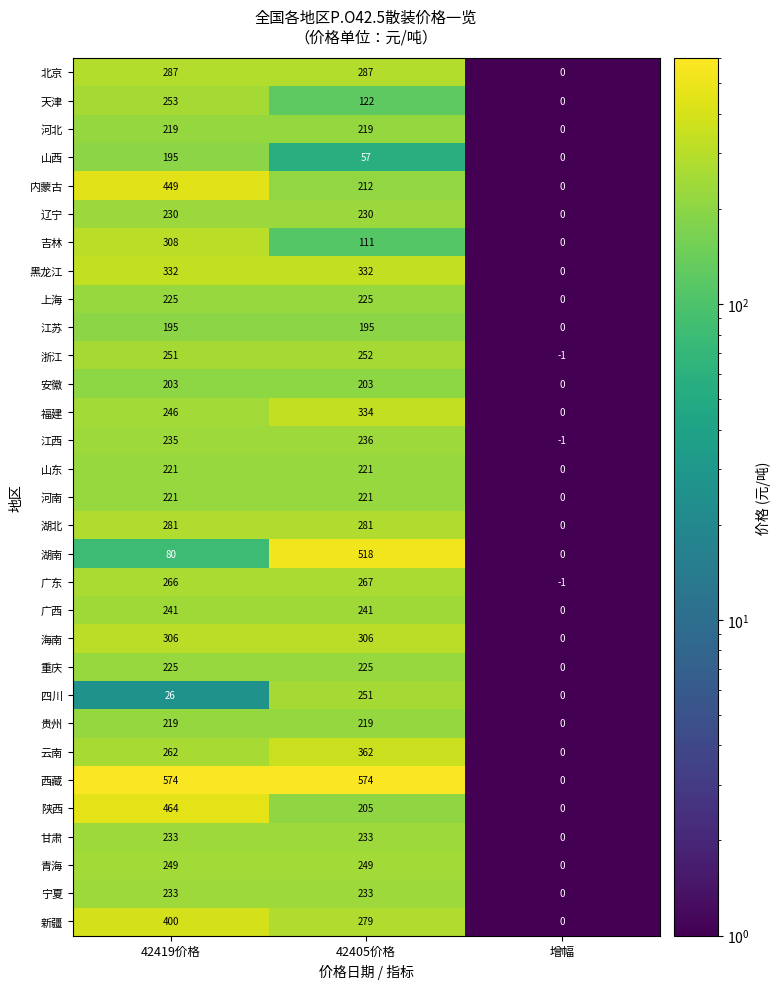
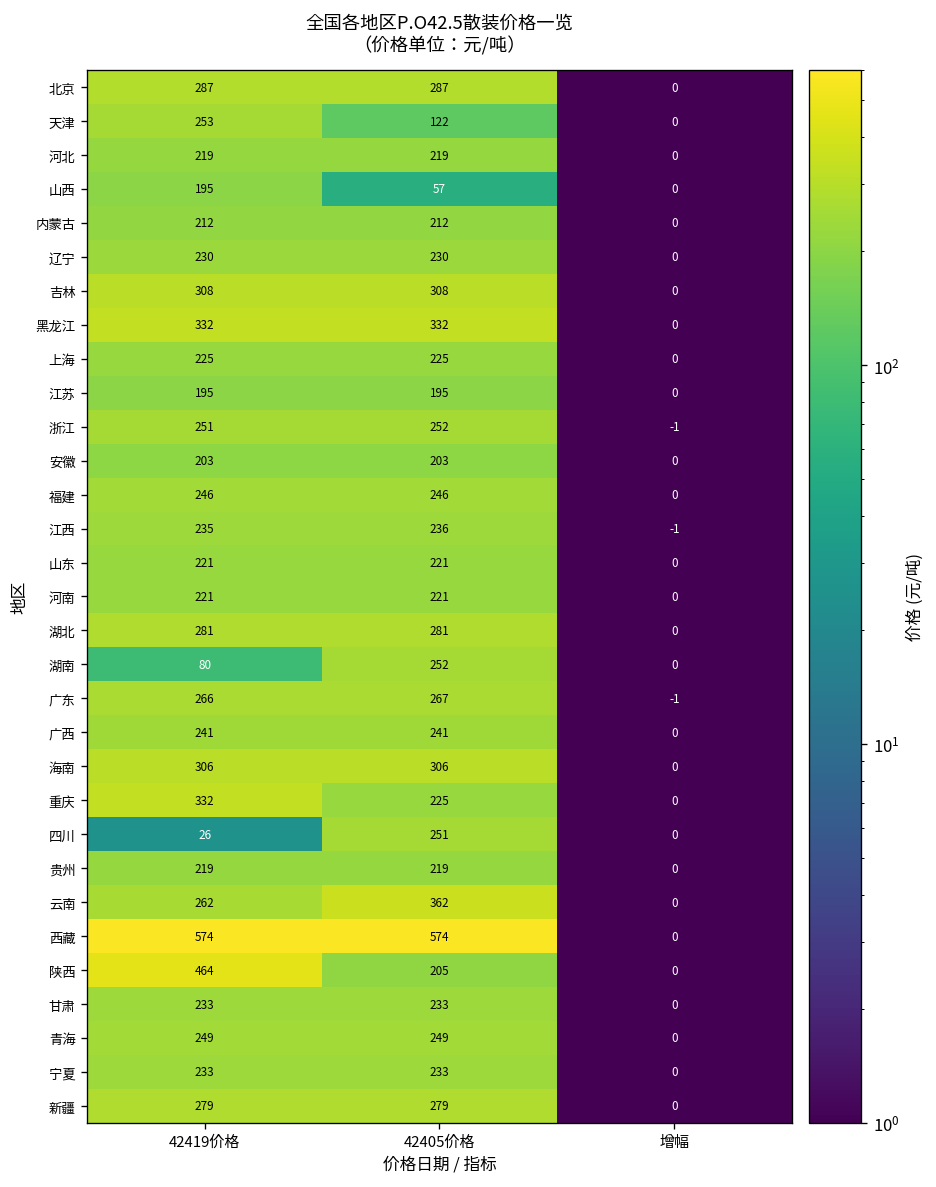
内蒙古, 42419价格: 449 -> 212
吉林, 42405价格: 111 -> 308
福建, 42405价格: 334 -> 246
湖南, 42405价格: 518 -> 252
重庆, 42419价格: 225 -> 332
新疆, 42419价格: 400 -> 279
